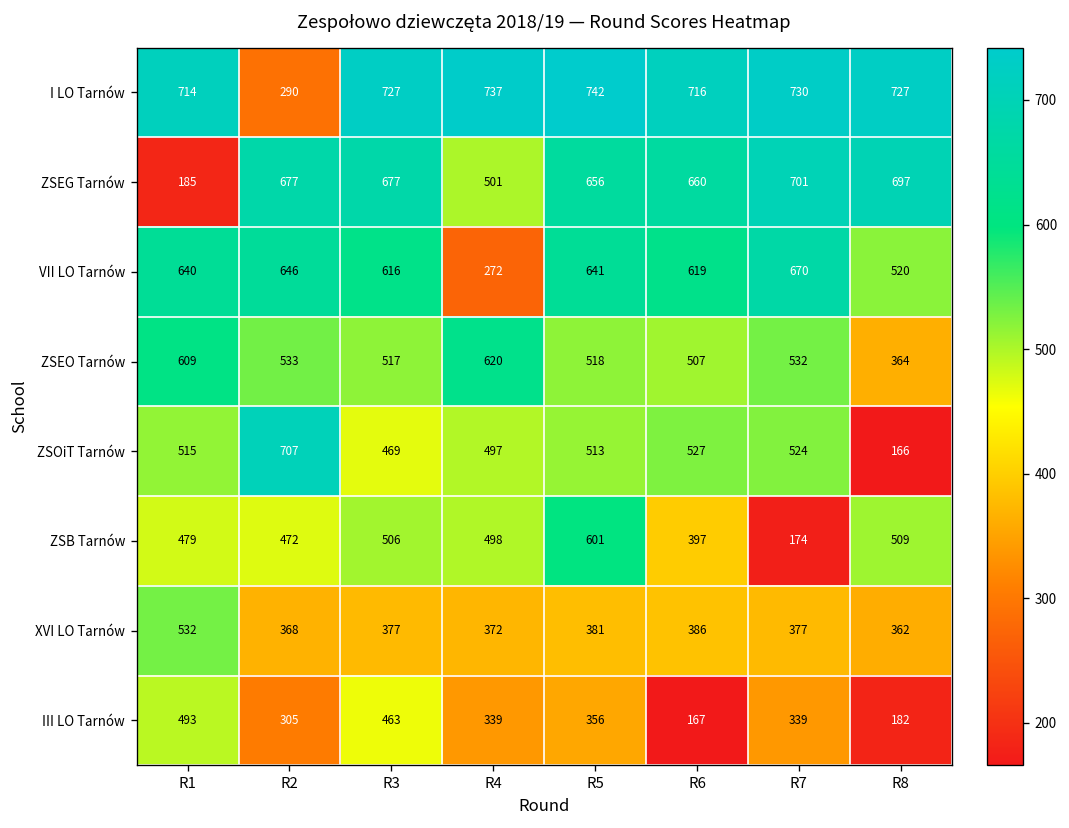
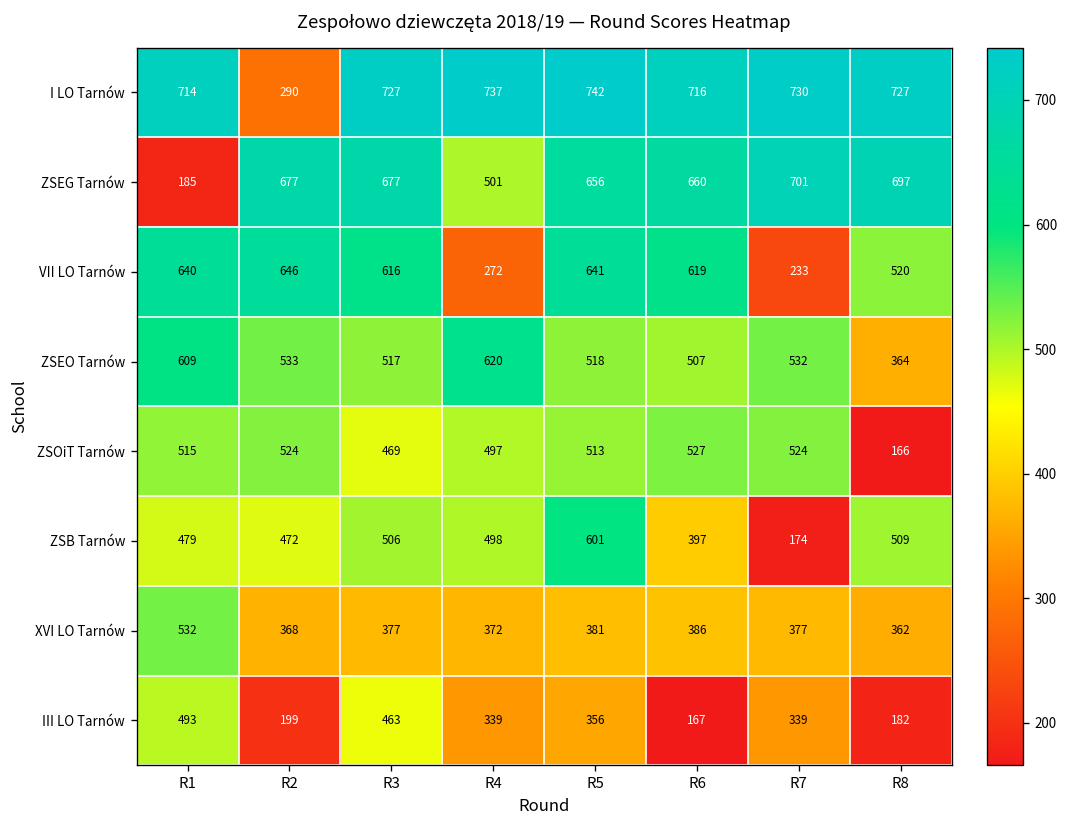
VII LO Tarnów, R7: 670 -> 233
ZSOiT Tarnów, R2: 707 -> 524
III LO Tarnów, R2: 305 -> 199
